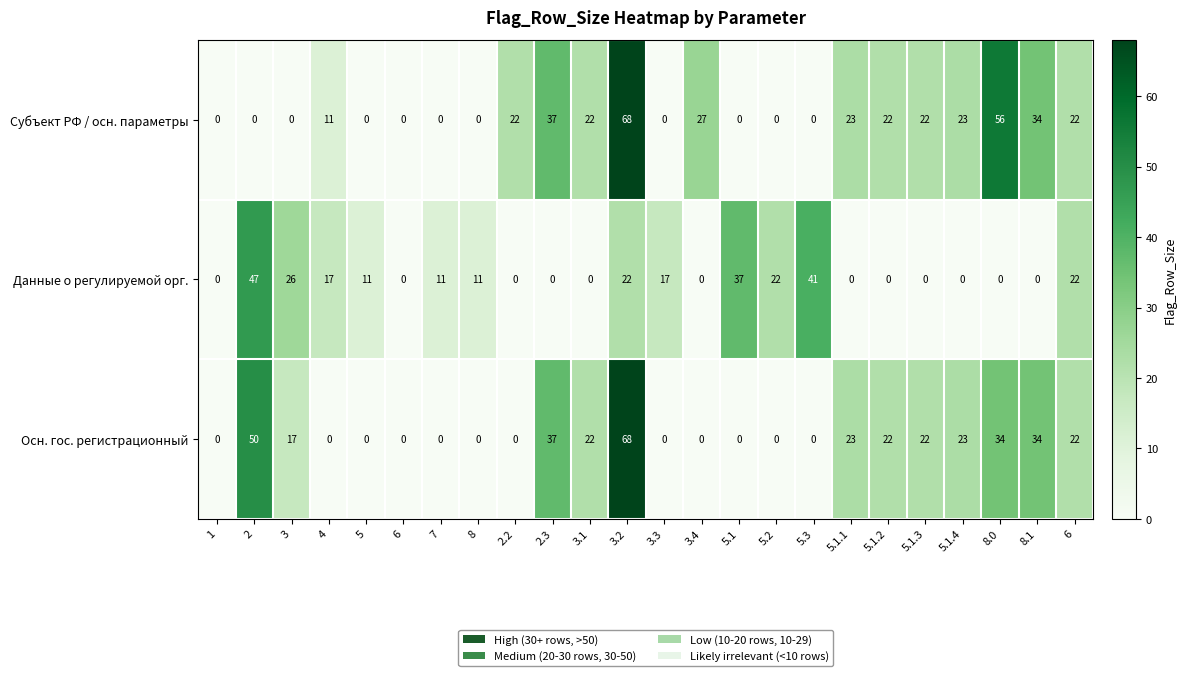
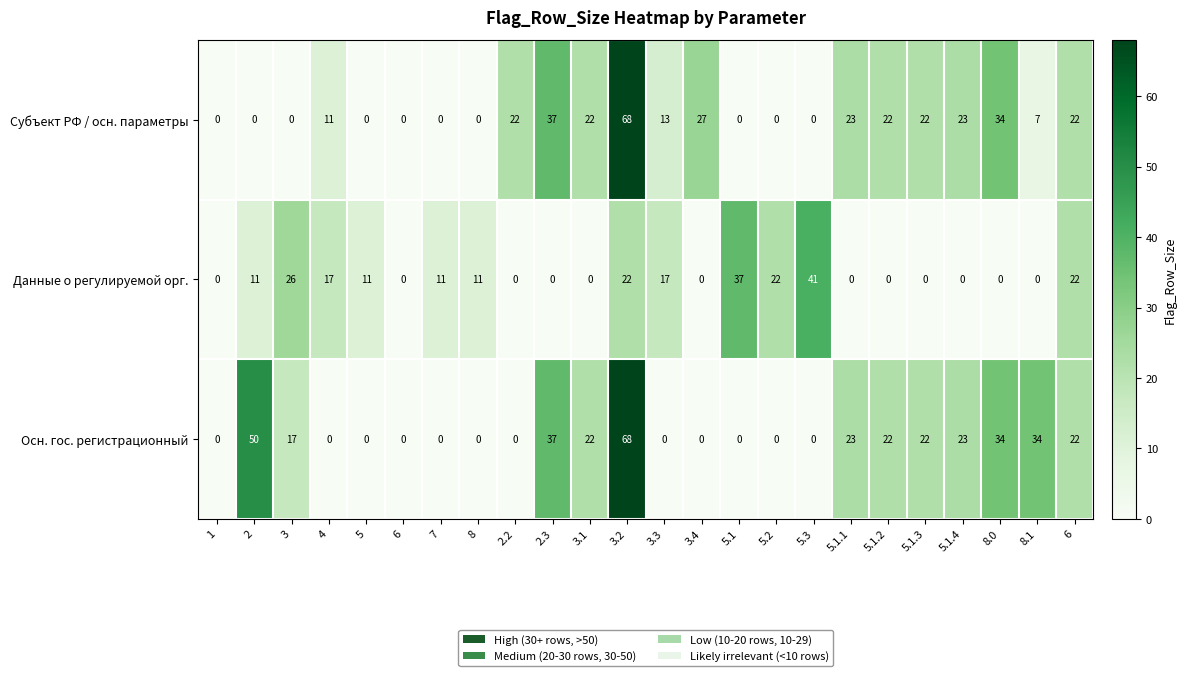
Субъект РФ / осн. параметры, 3.3: 0 -> 13
Субъект РФ / осн. параметры, 8.0: 56 -> 34
Субъект РФ / осн. параметры, 8.1: 34 -> 7
Данные о регулируемой орг., 2: 47 -> 11
